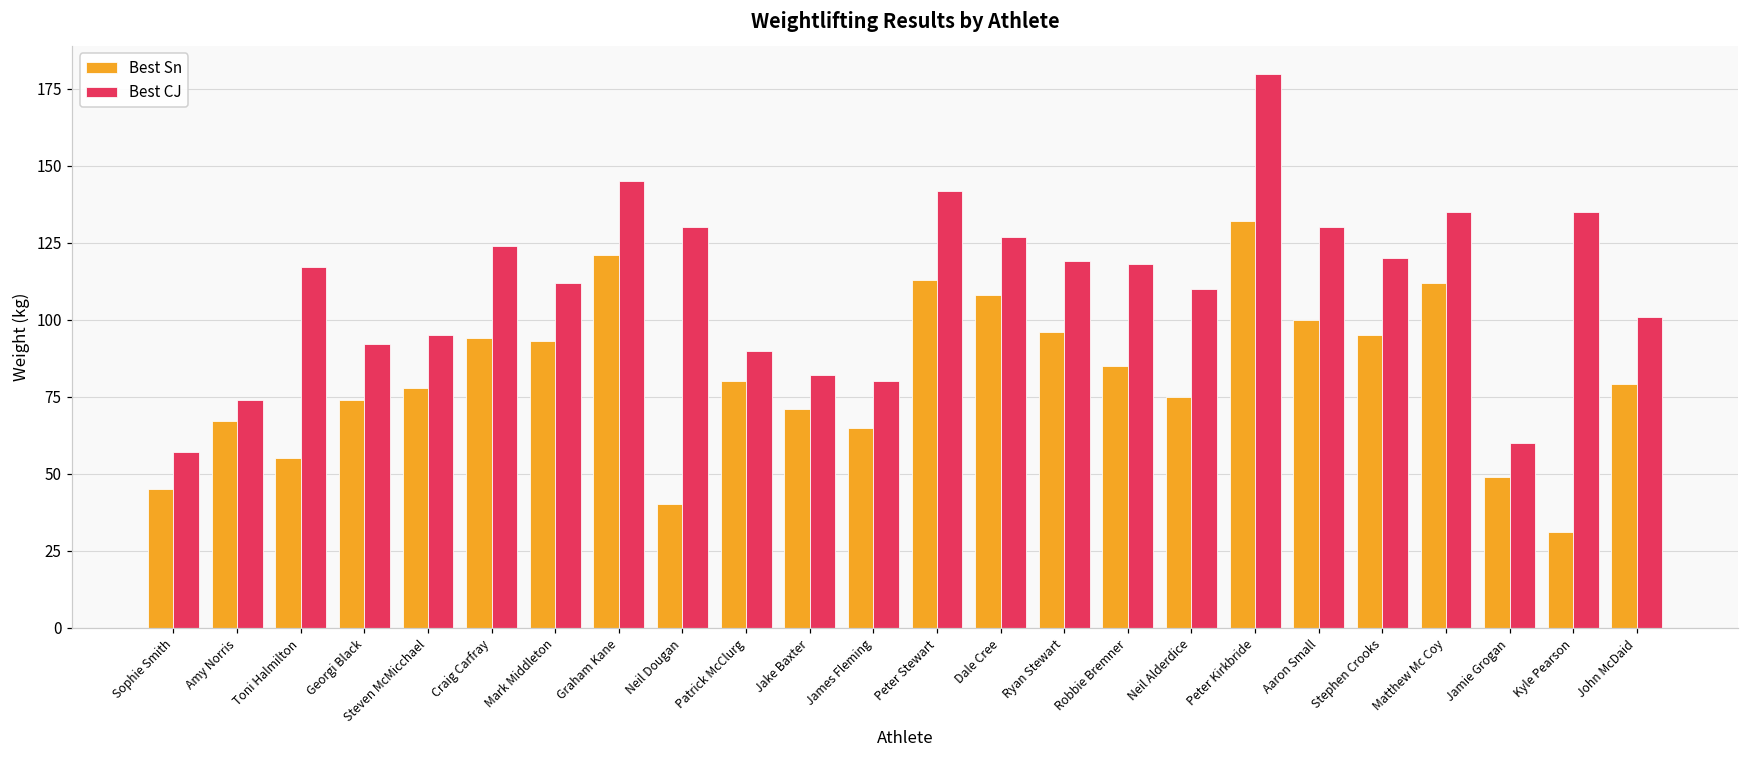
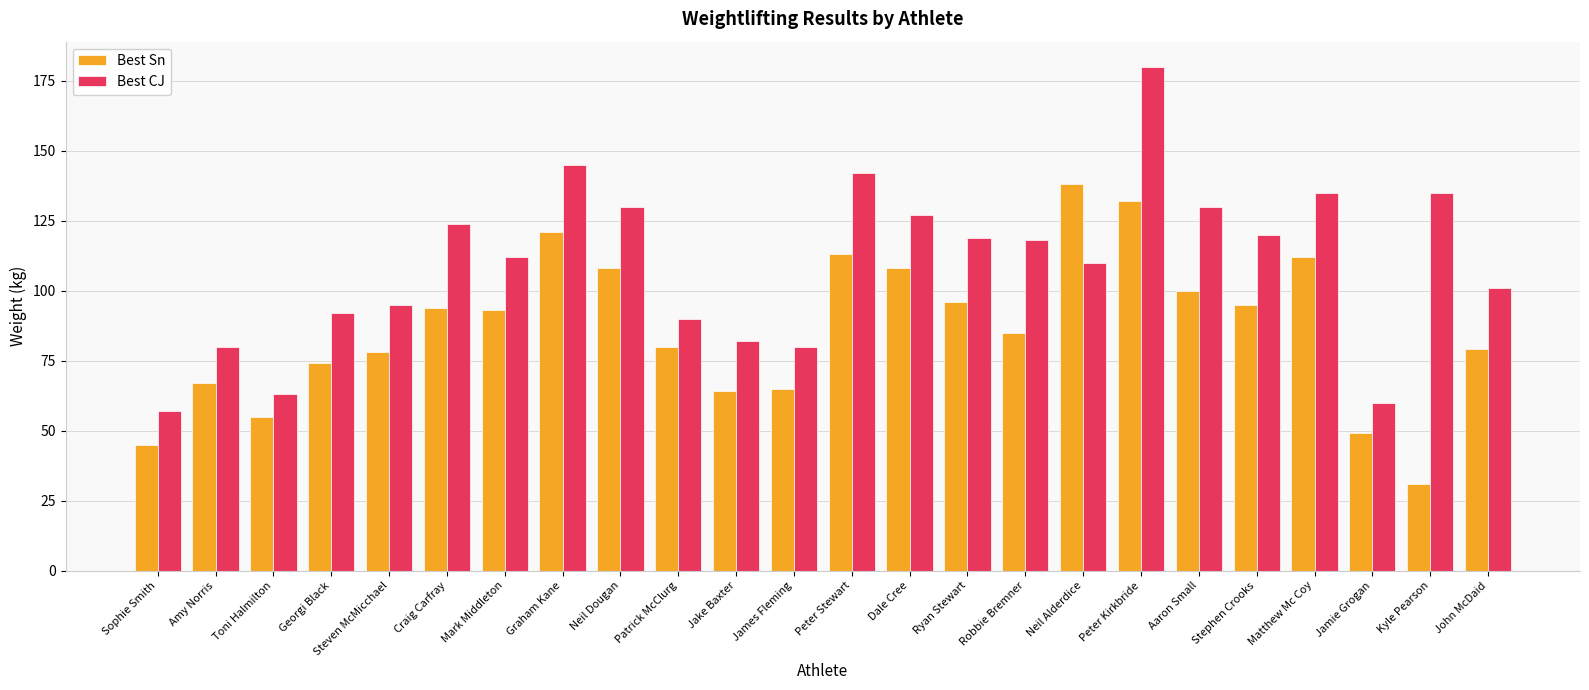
Best CJ, Amy Norris: 74 -> 80
Best CJ, Toni Halmilton: 117 -> 63
Best Sn, Neil Dougan: 40 -> 108
Best Sn, Jake Baxter: 71 -> 64
Best Sn, Neil Alderdice: 75 -> 138
